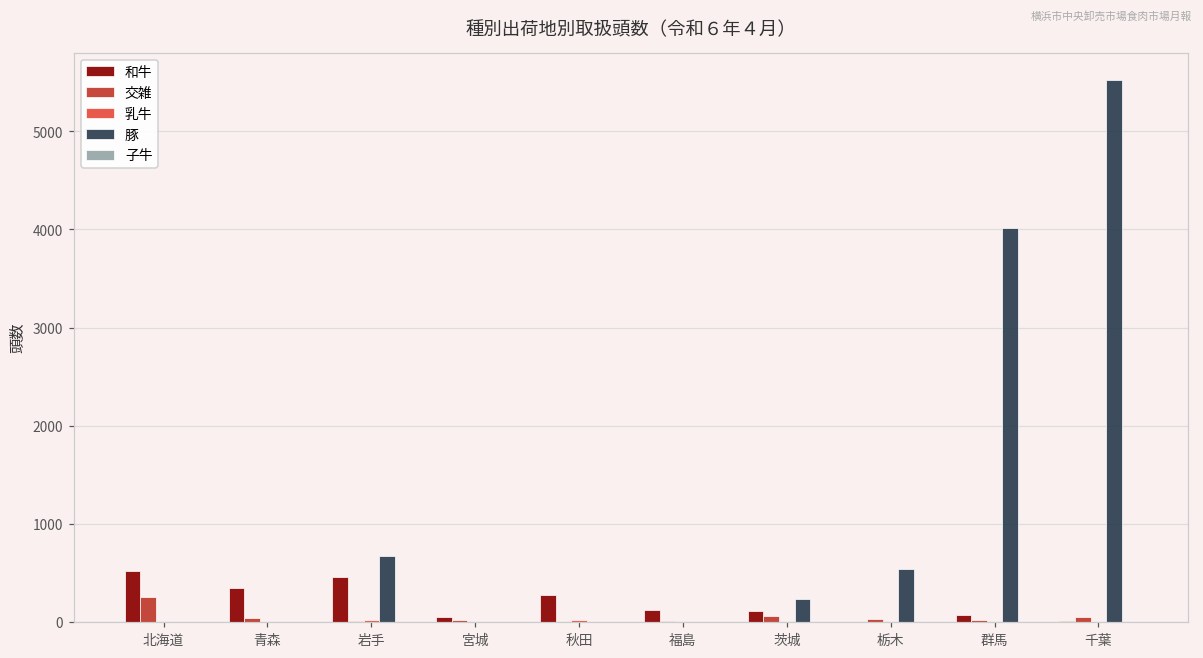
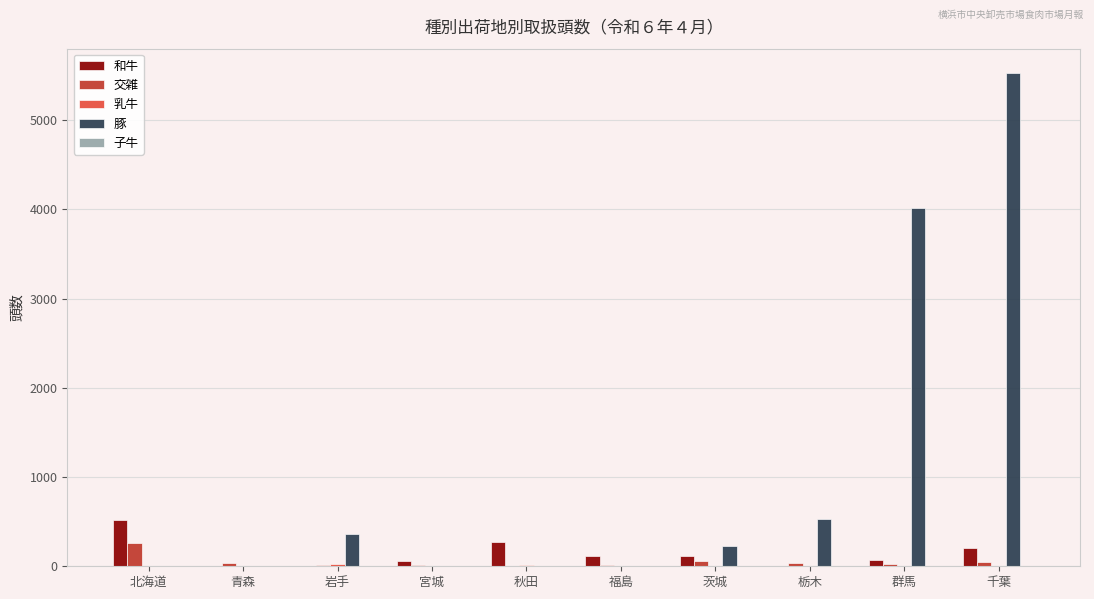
和牛, 青森: 300 -> 0
和牛, 岩手: 500 -> 0
豚, 岩手: 700 -> 400
和牛, 千葉: 0 -> 200
